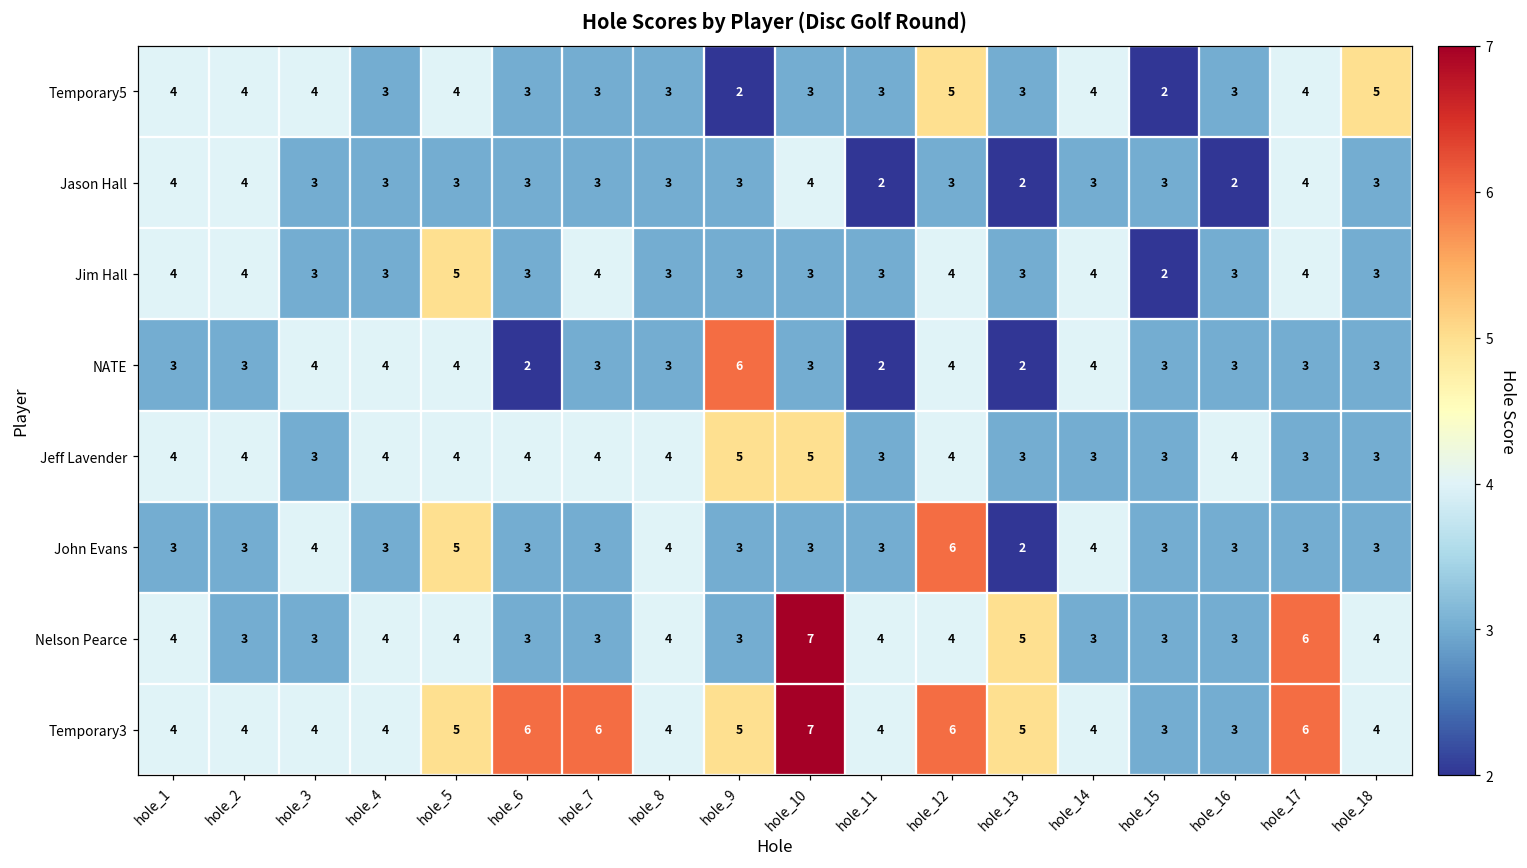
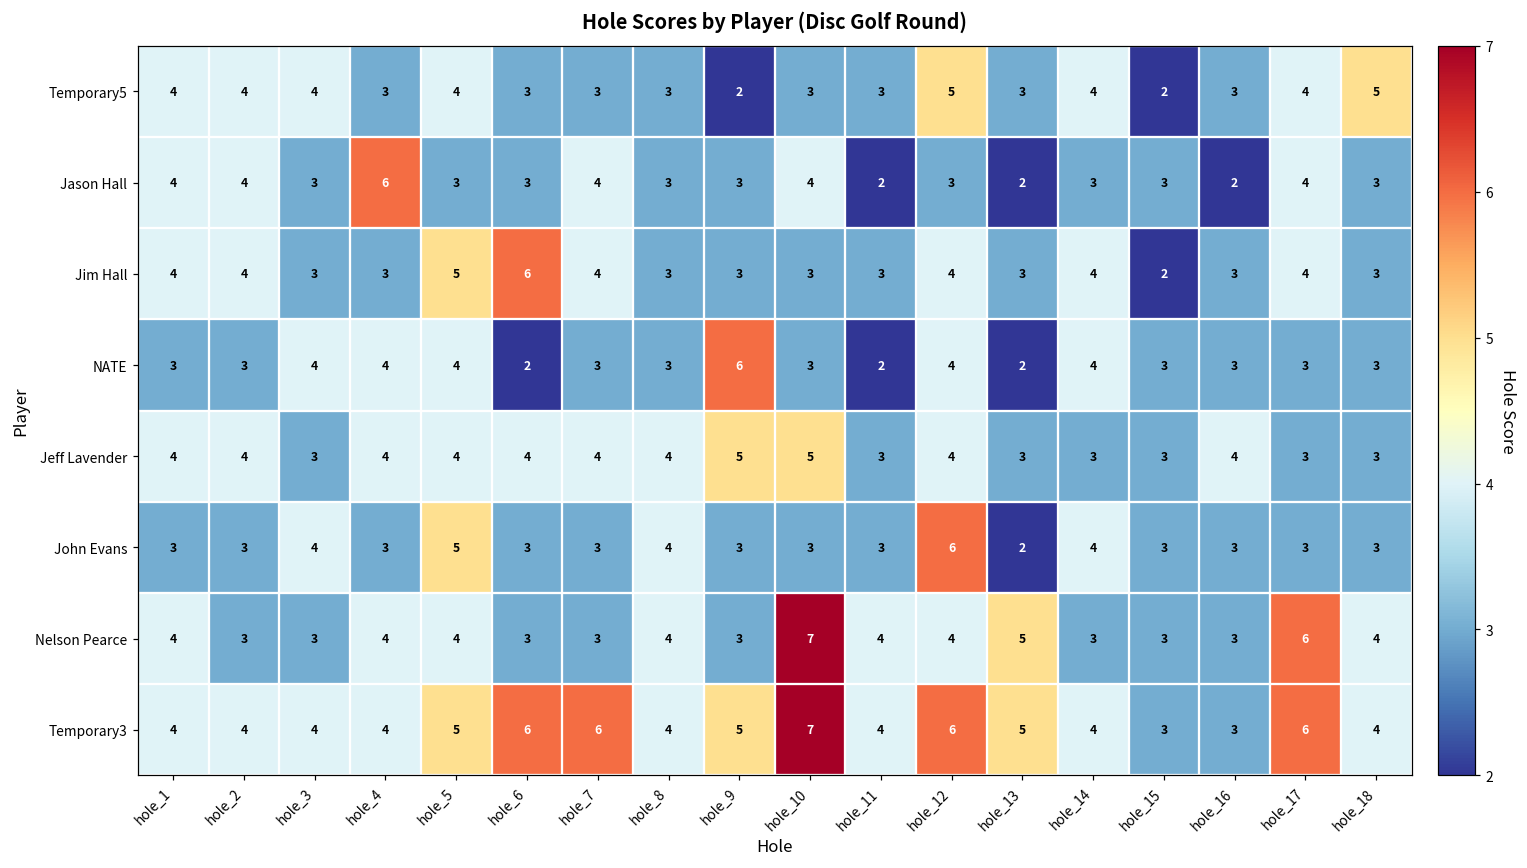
Jason Hall, hole_4: 3 -> 6
Jason Hall, hole_7: 3 -> 4
Jim Hall, hole_6: 3 -> 6
